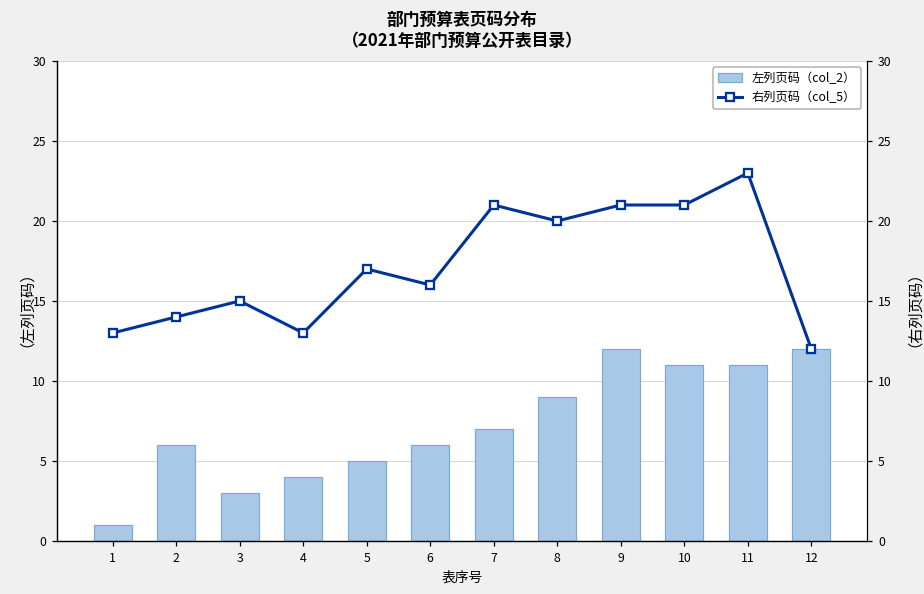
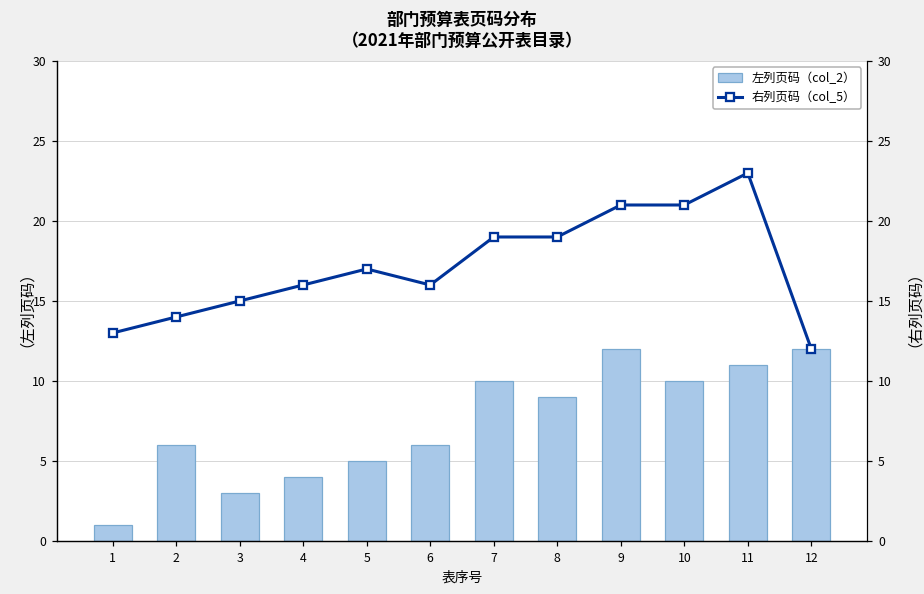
左列页码（col_2）, 7: 7 -> 10
左列页码（col_2）, 10: 11 -> 10
右列页码（col_5）, 4: 13 -> 16
右列页码（col_5）, 7: 21 -> 19
右列页码（col_5）, 8: 20 -> 19
